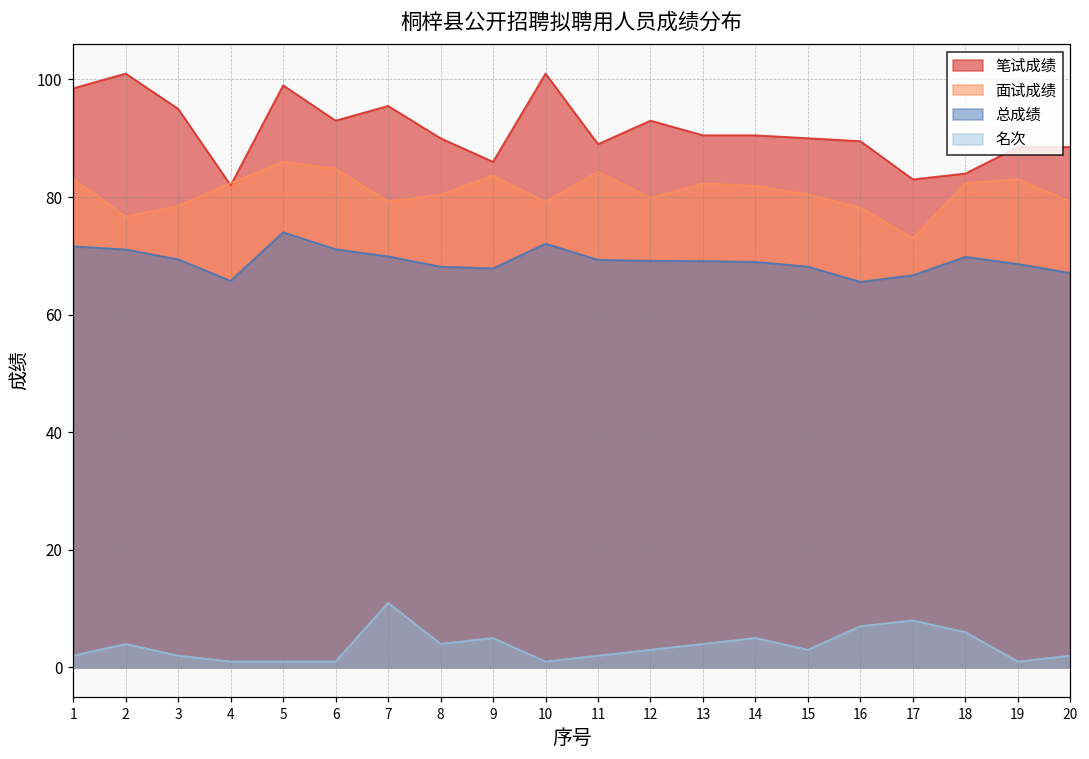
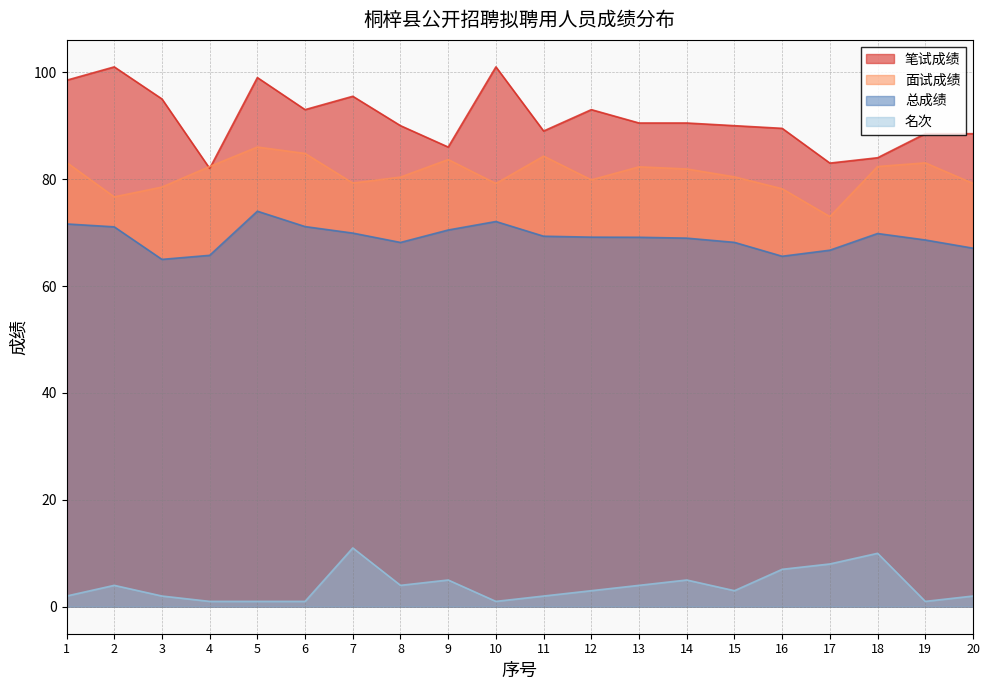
总成绩, 3: 69 -> 65
总成绩, 9: 68 -> 70
名次, 18: 6 -> 10
